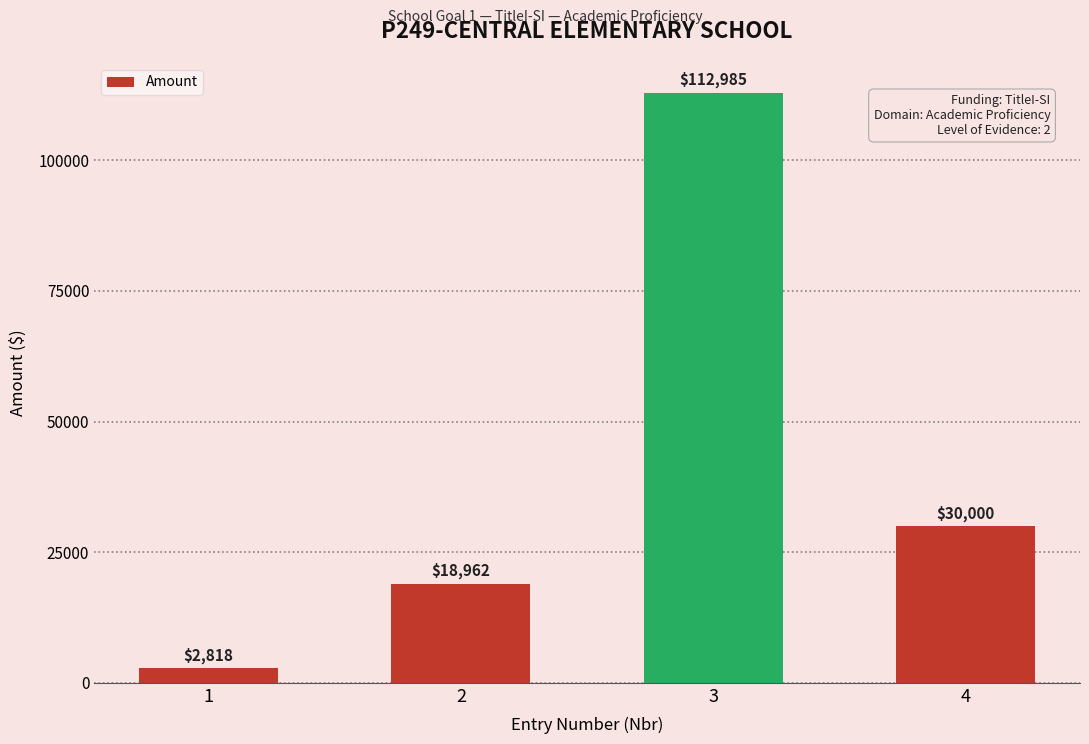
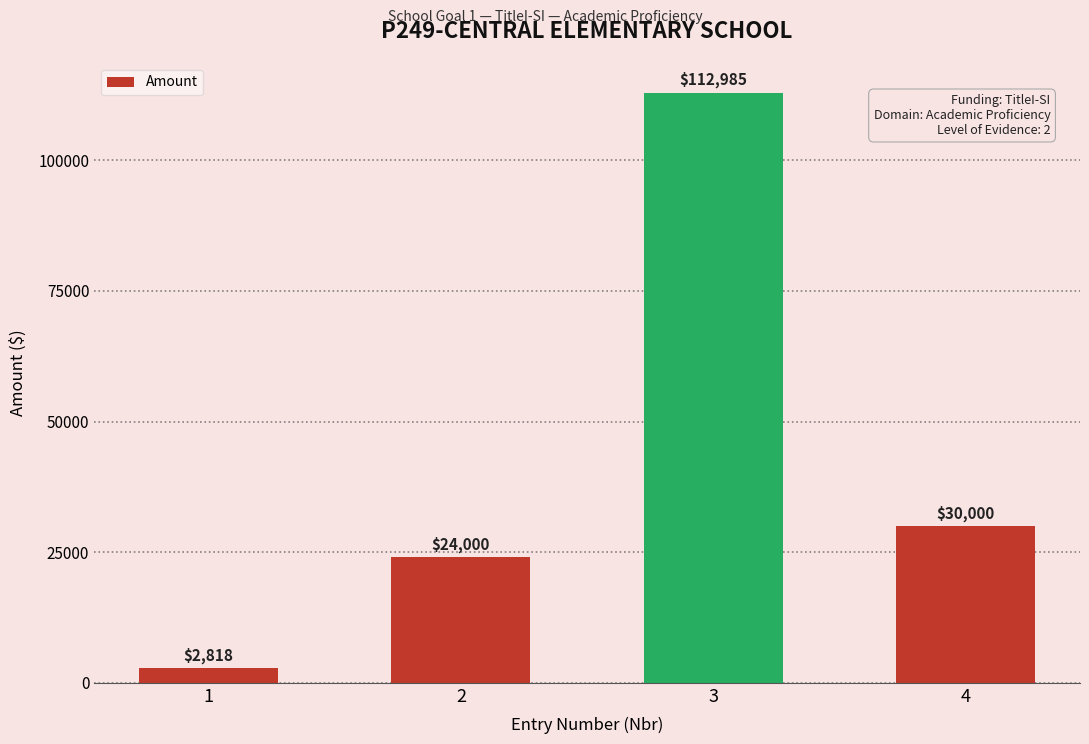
2: $18,962 -> $24,000
